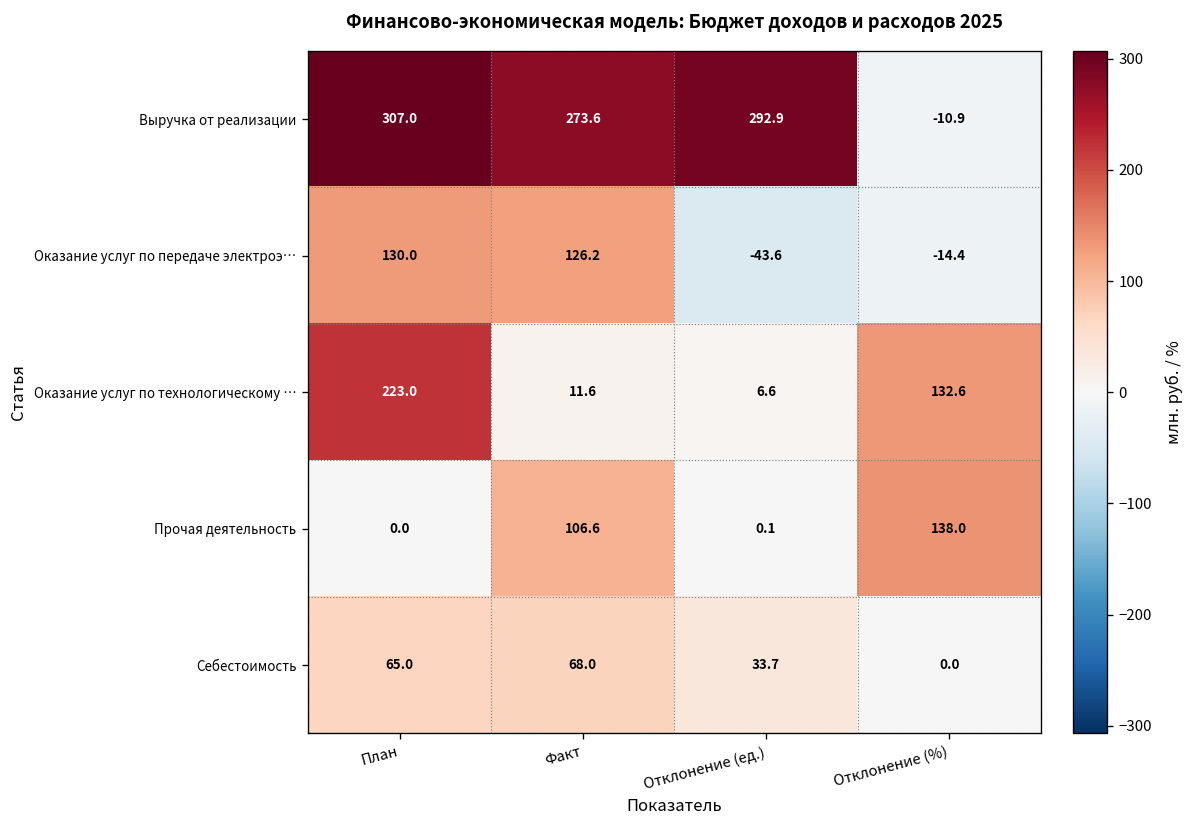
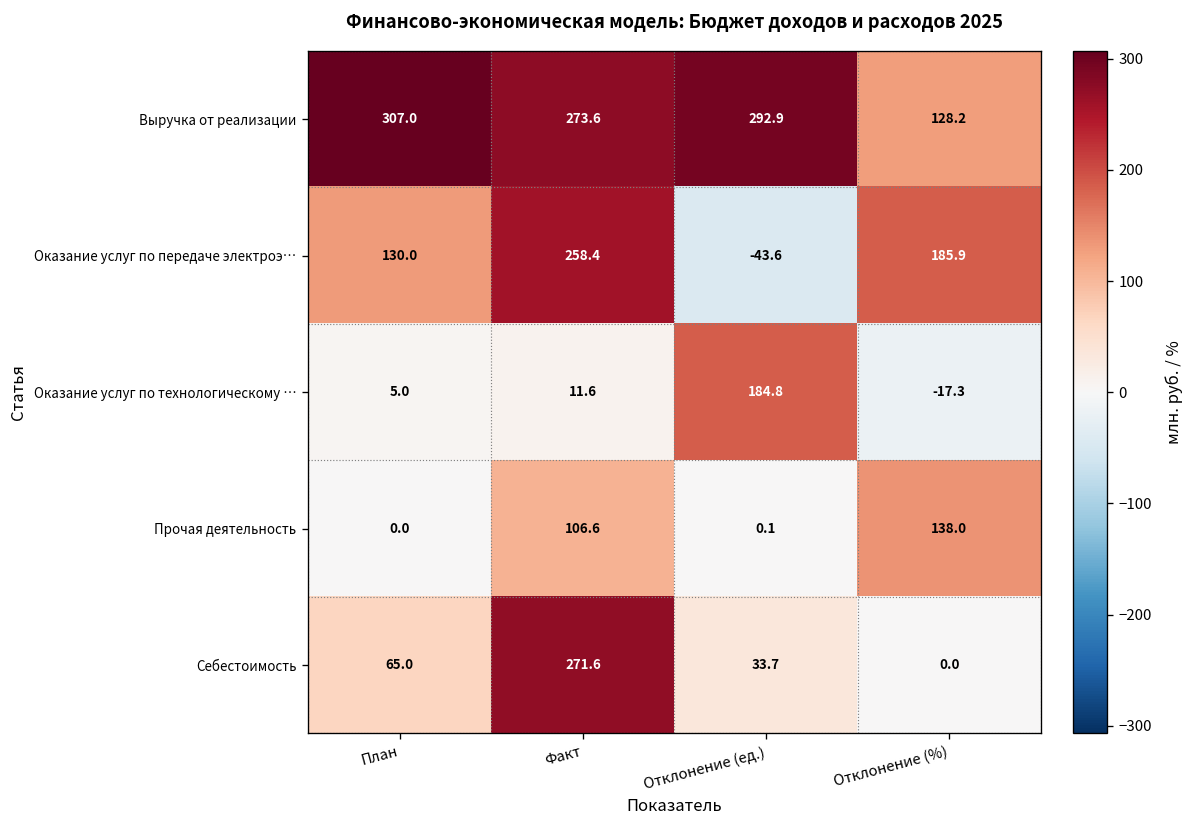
Выручка от реализации, Отклонение (%): -10.9 -> 128.2
Оказание услуг по передаче электроэ…, Факт: 126.2 -> 258.4
Оказание услуг по передаче электроэ…, Отклонение (%): -14.4 -> 185.9
Оказание услуг по технологическому …, План: 223.0 -> 5.0
Оказание услуг по технологическому …, Отклонение (ед.): 6.6 -> 184.8
Оказание услуг по технологическому …, Отклонение (%): 132.6 -> -17.3
Себестоимость, Факт: 68.0 -> 271.6
